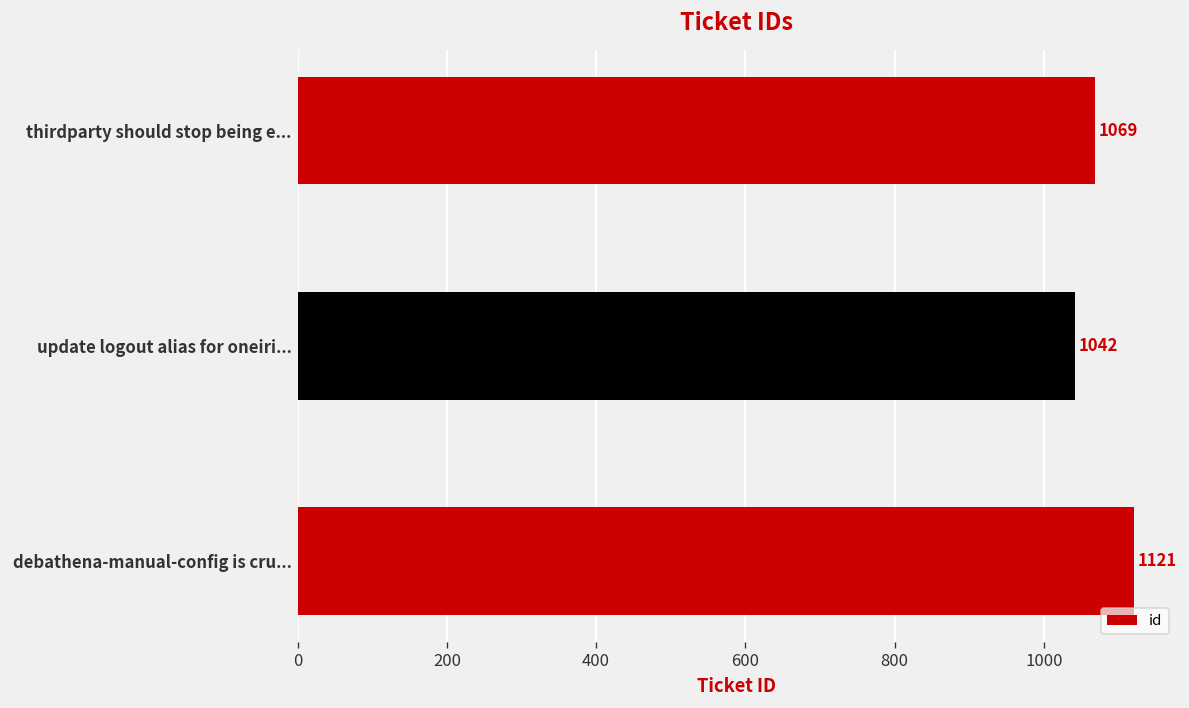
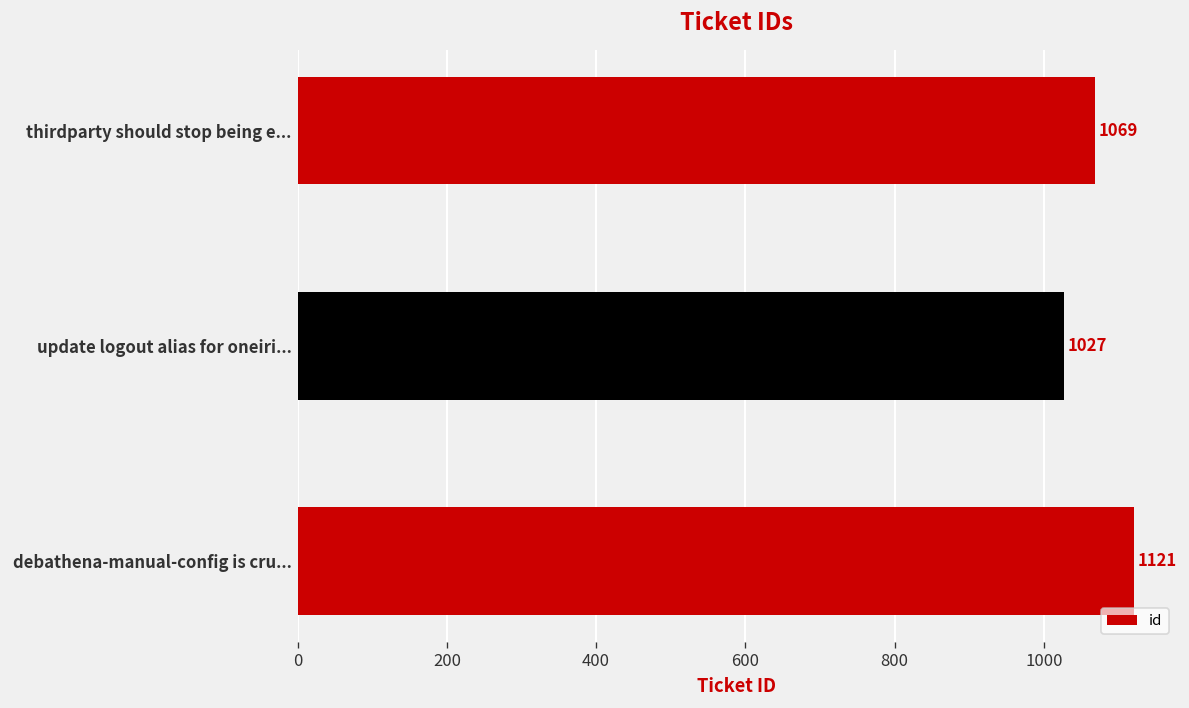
update logout alias for oneiri...: 1042 -> 1027
